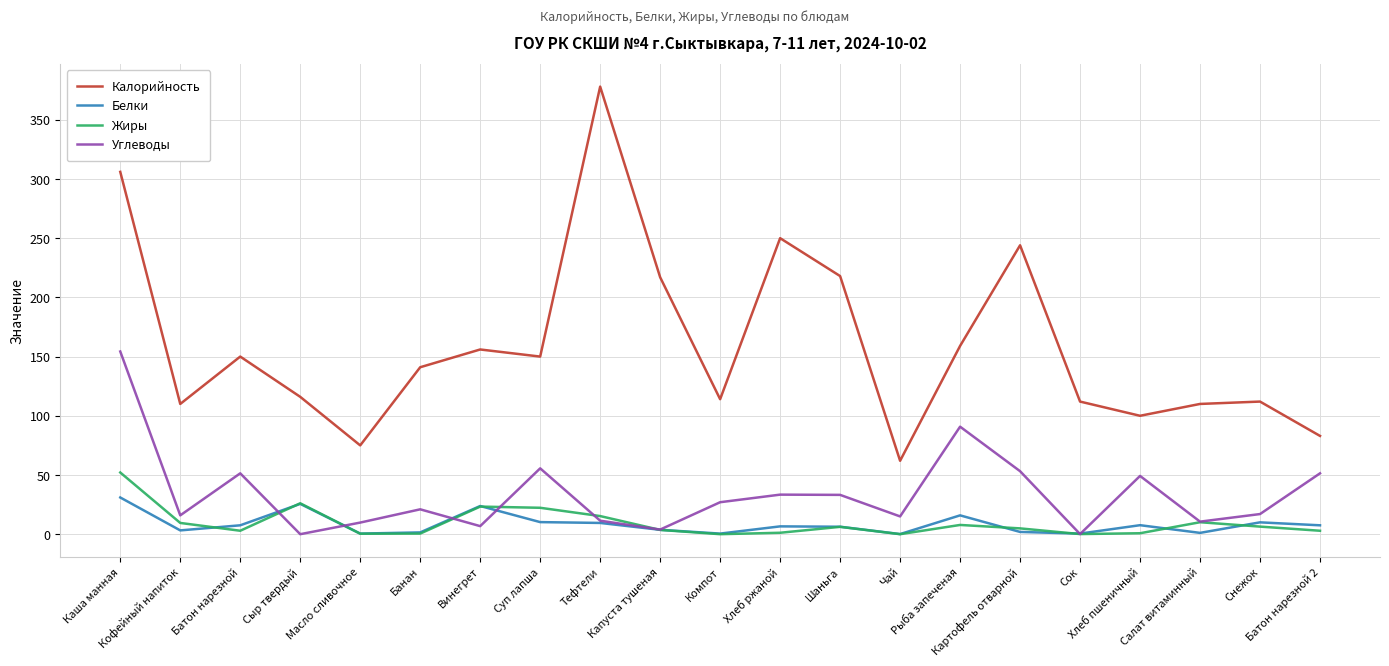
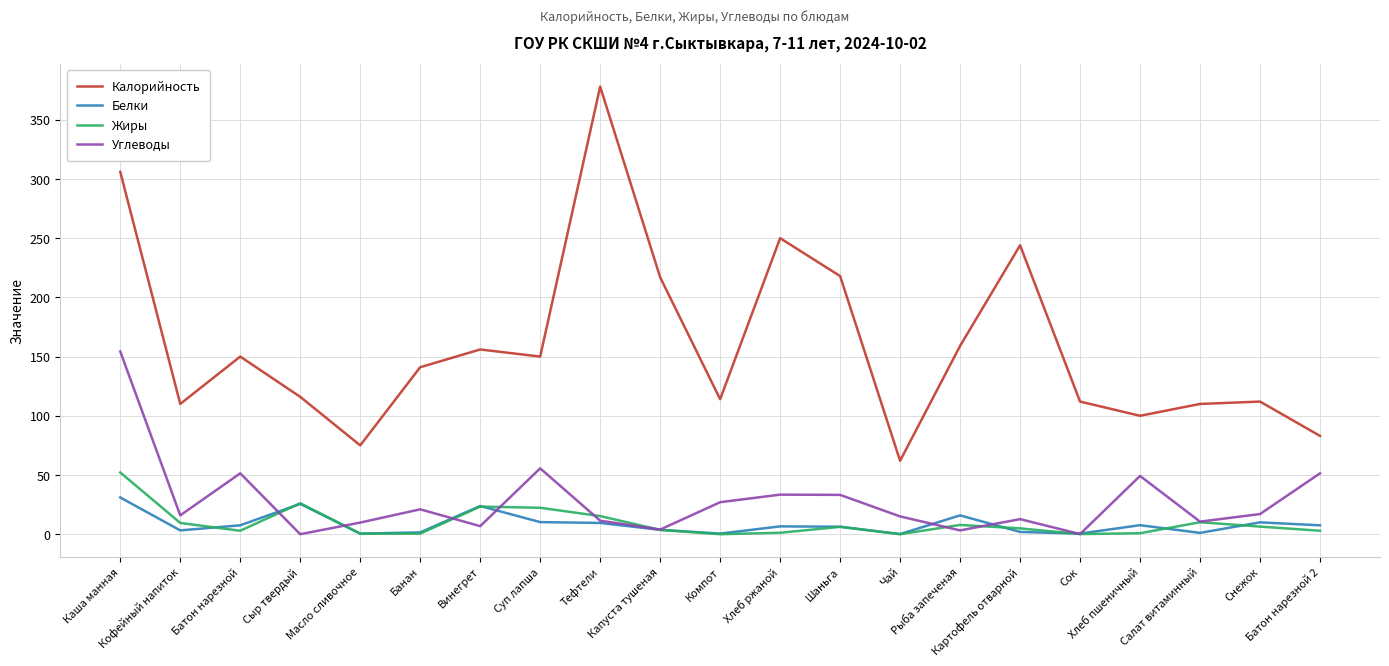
Углеводы, Рыба запеченая: 91 -> 3
Углеводы, Картофель отварной: 53 -> 13
